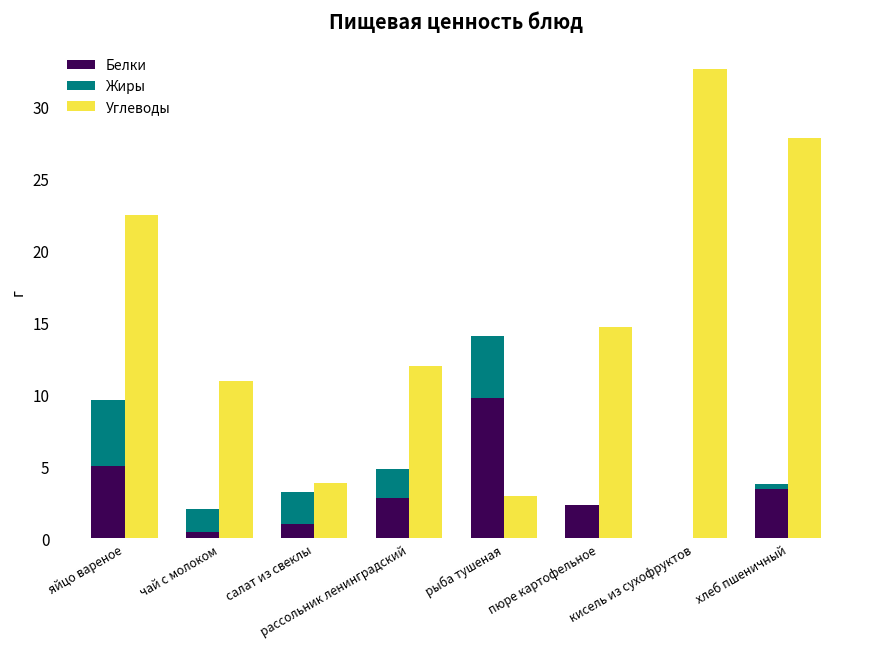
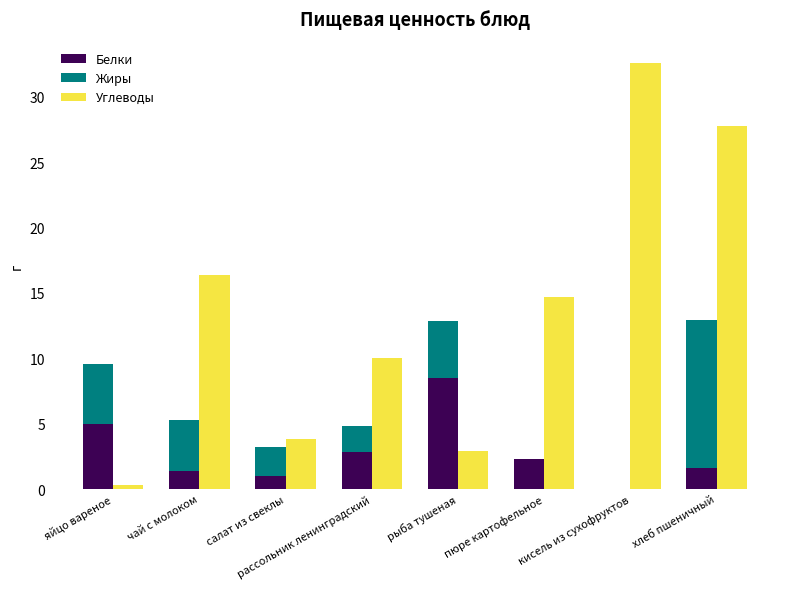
Углеводы, яйцо вареное: 22.5 -> 0.3
Белки, чай с молоком: 0.4 -> 1.4
Жиры, чай с молоком: 1.6 -> 3.9
Углеводы, чай с молоком: 10.9 -> 16.4
Углеводы, рассольник ленинградский: 12.0 -> 10.1
Белки, рыба тушеная: 9.8 -> 8.5
Белки, хлеб пшеничный: 3.4 -> 1.6
Жиры, хлеб пшеничный: 0.4 -> 11.3
